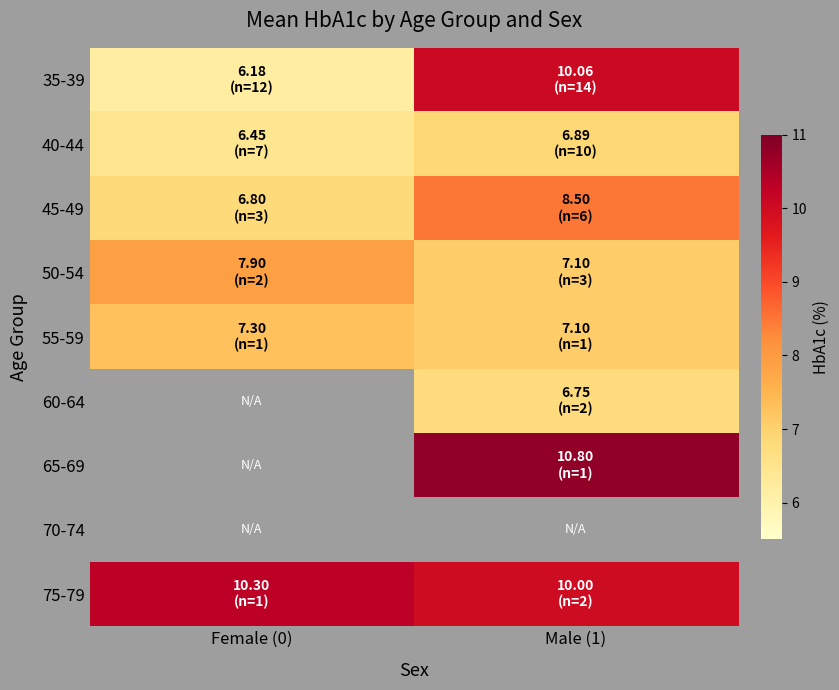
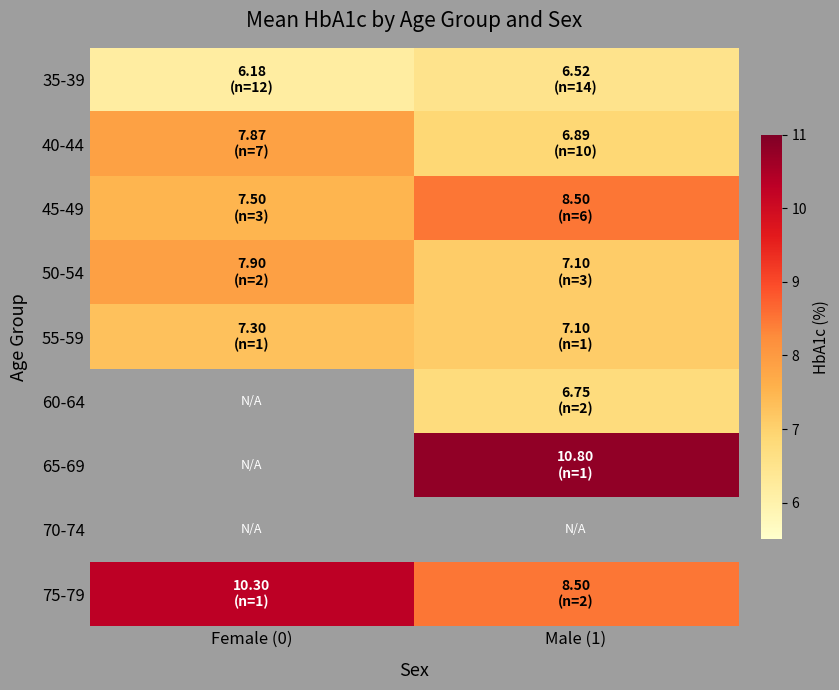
35-39, Male (1): 10.06 -> 6.52
40-44, Female (0): 6.45 -> 7.87
45-49, Female (0): 6.80 -> 7.50
75-79, Male (1): 10.00 -> 8.50
